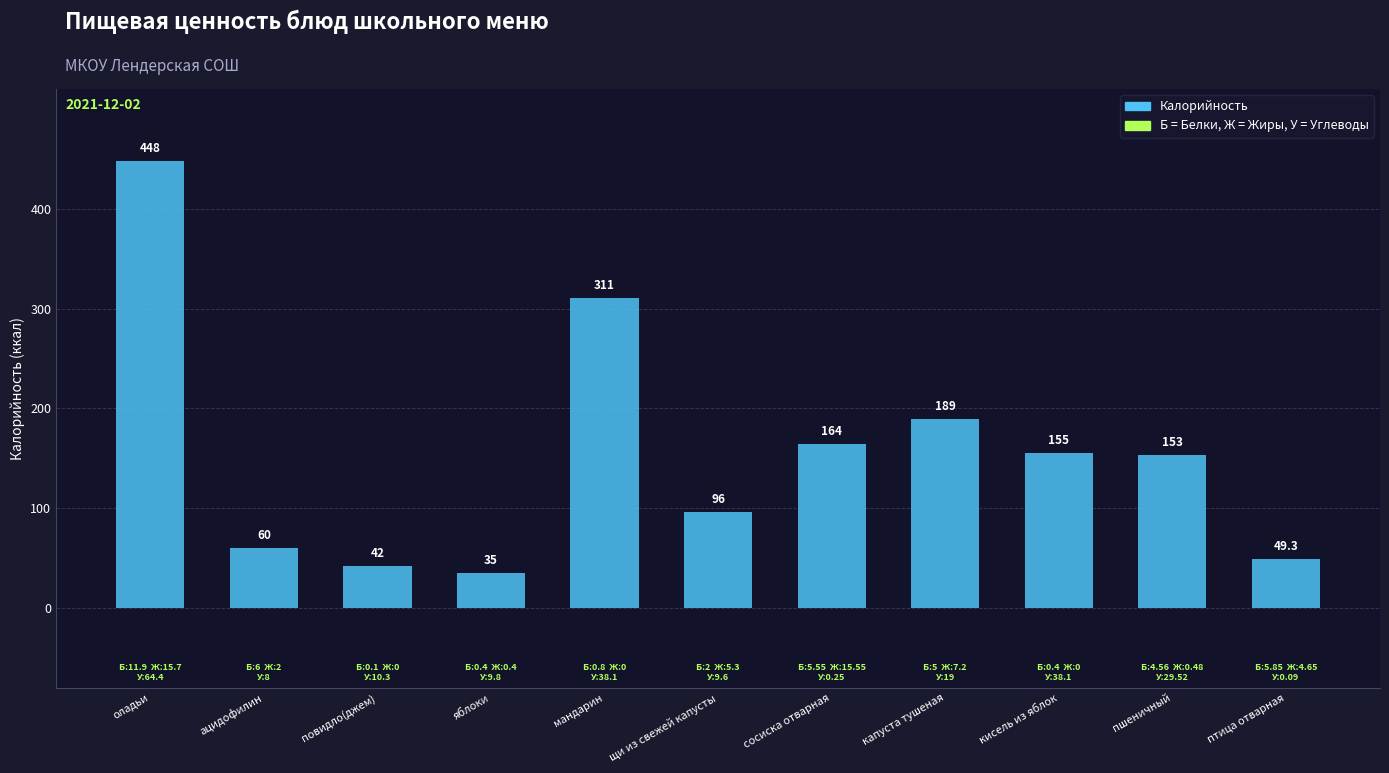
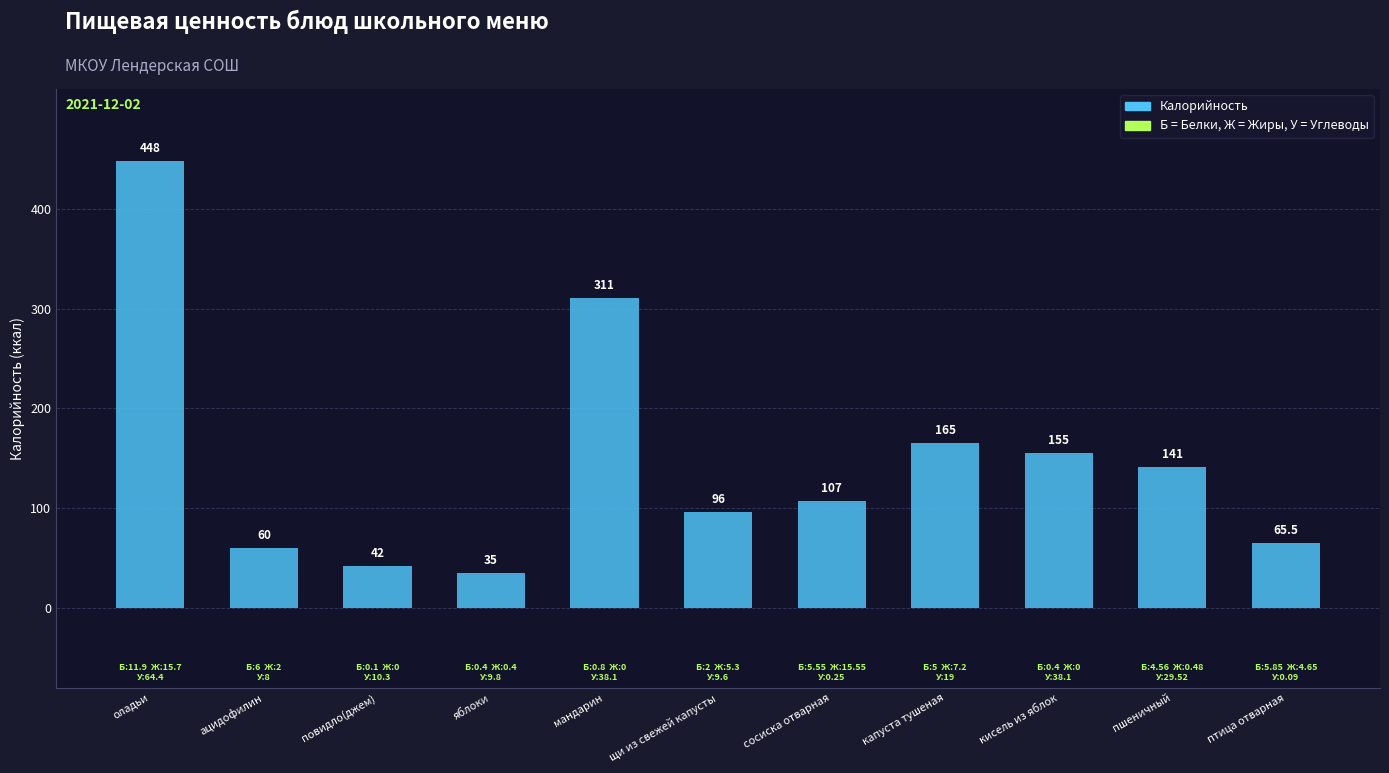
сосиска отварная: 164 -> 107
капуста тушеная: 189 -> 165
пшеничный: 153 -> 141
птица отварная: 49.3 -> 65.5
